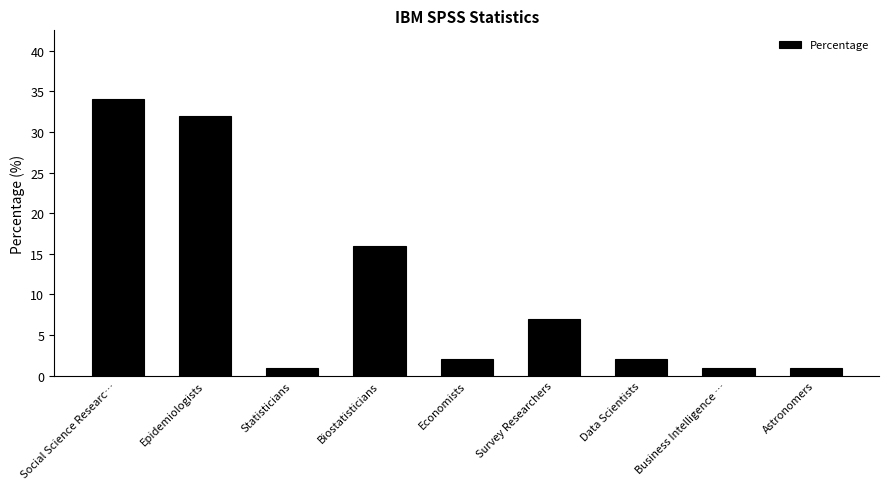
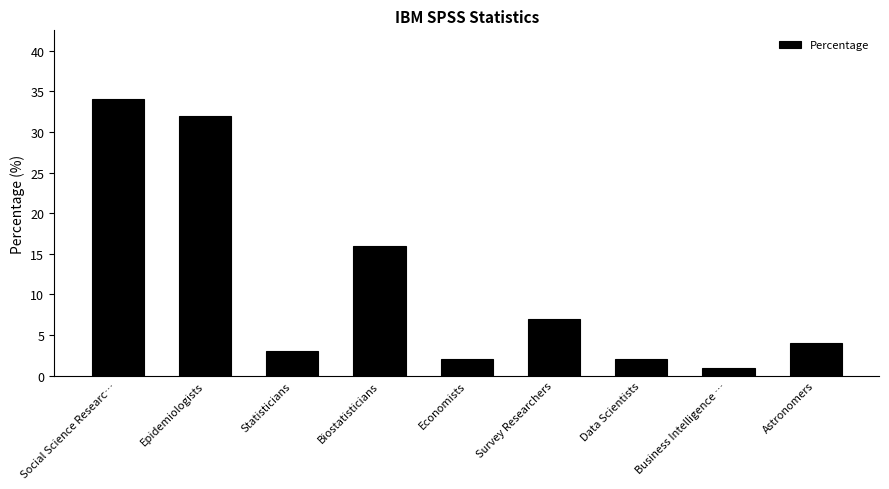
Statisticians: 1 -> 3
Astronomers: 1 -> 4
